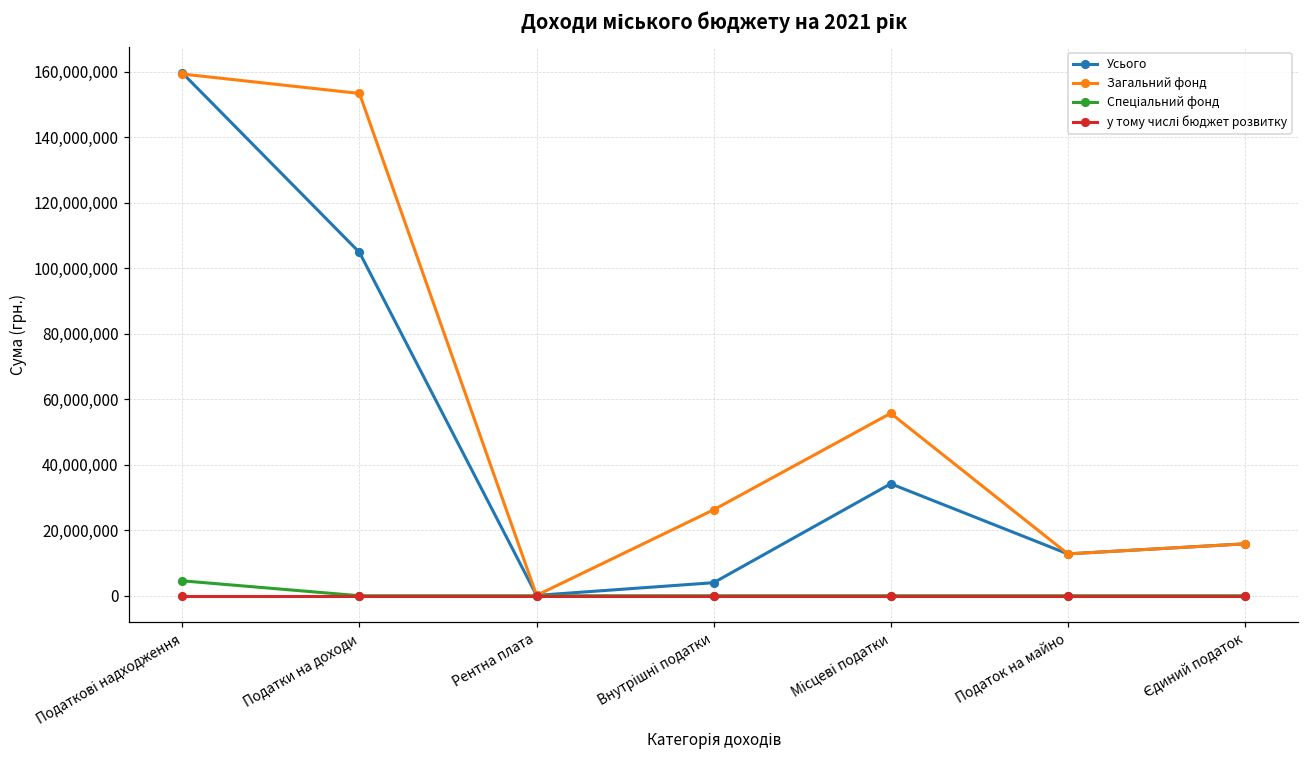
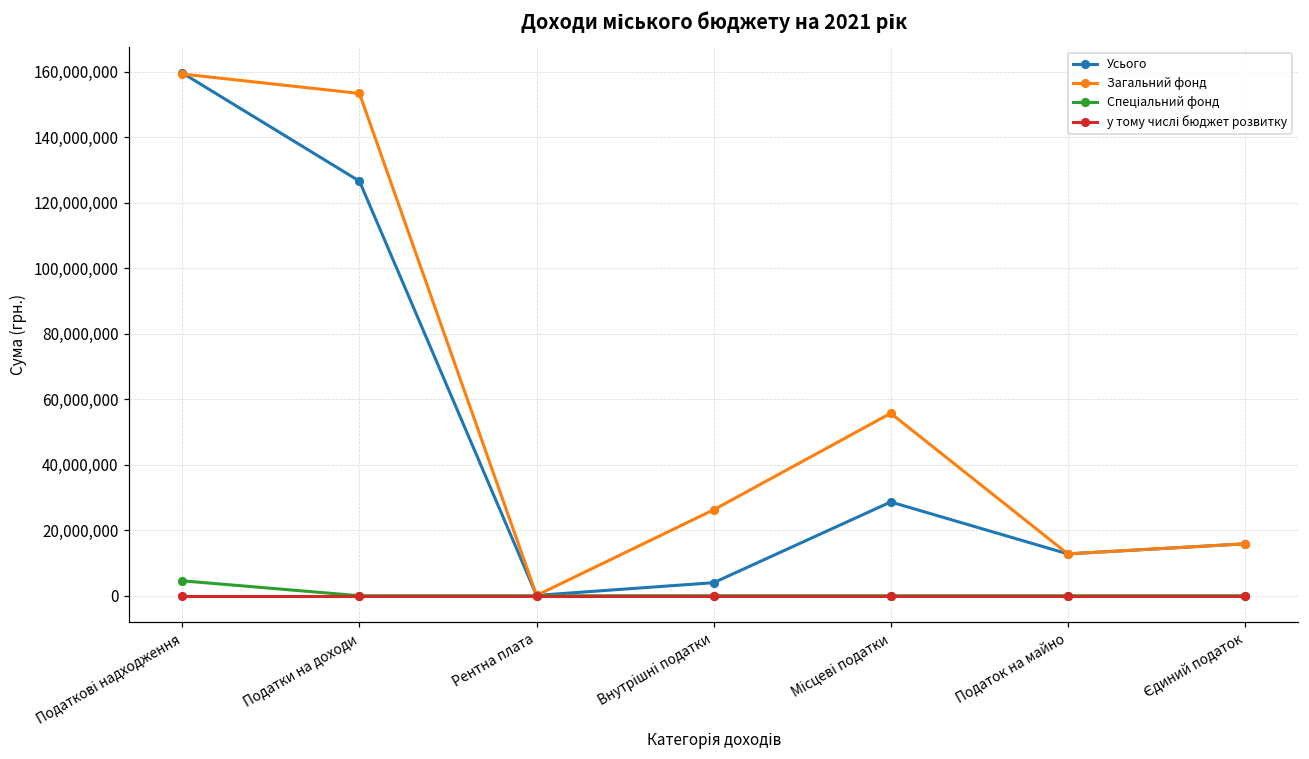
Усього, Податки на доходи: 105,000,000 -> 127,000,000
Усього, Місцеві податки: 34,000,000 -> 29,000,000
